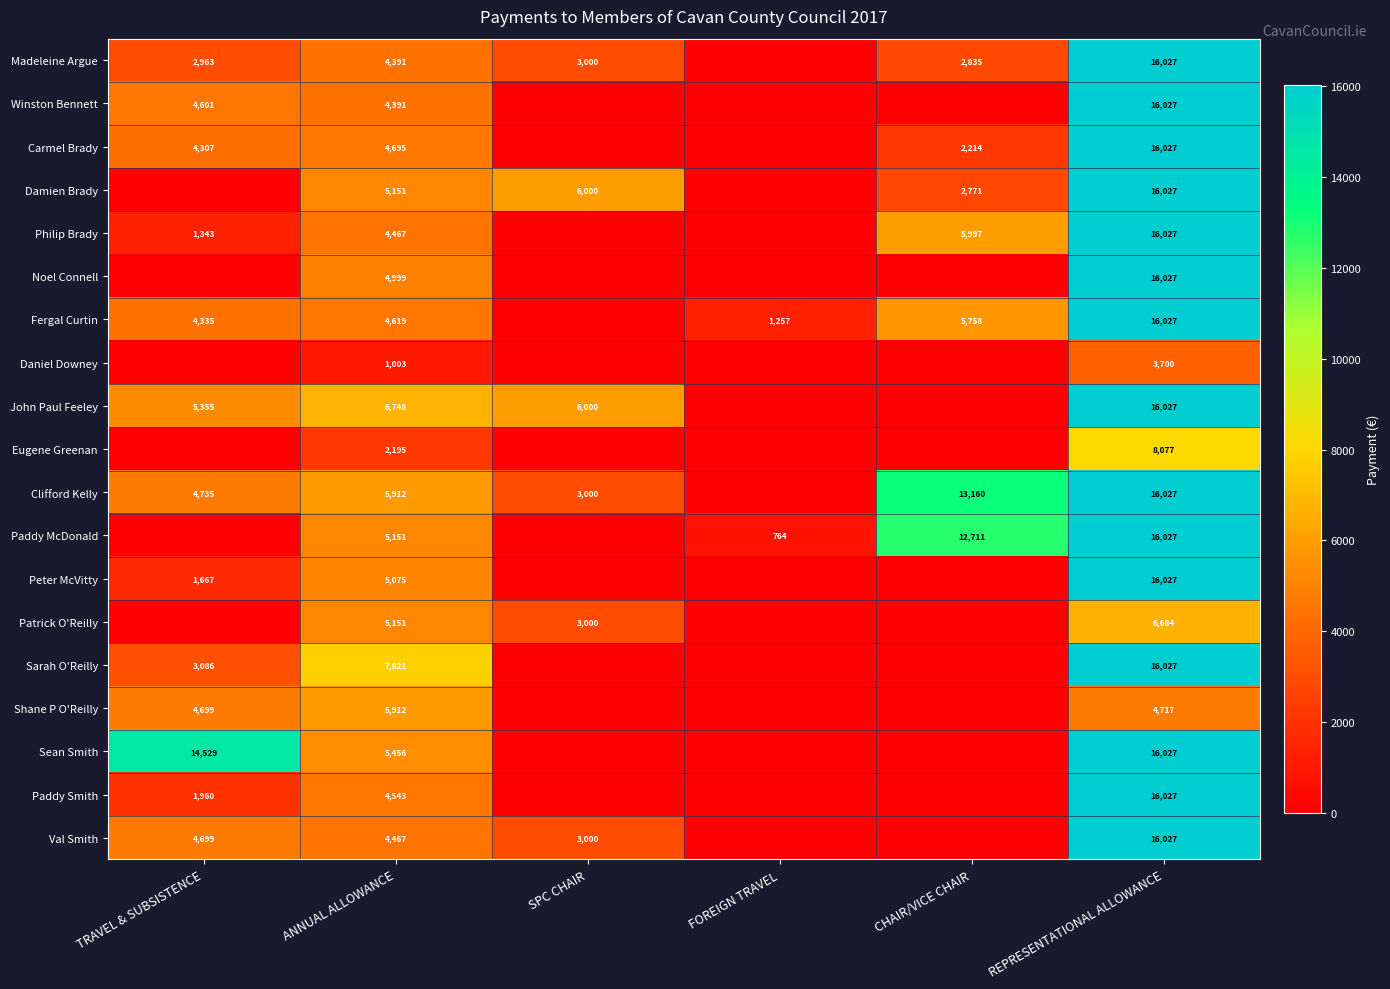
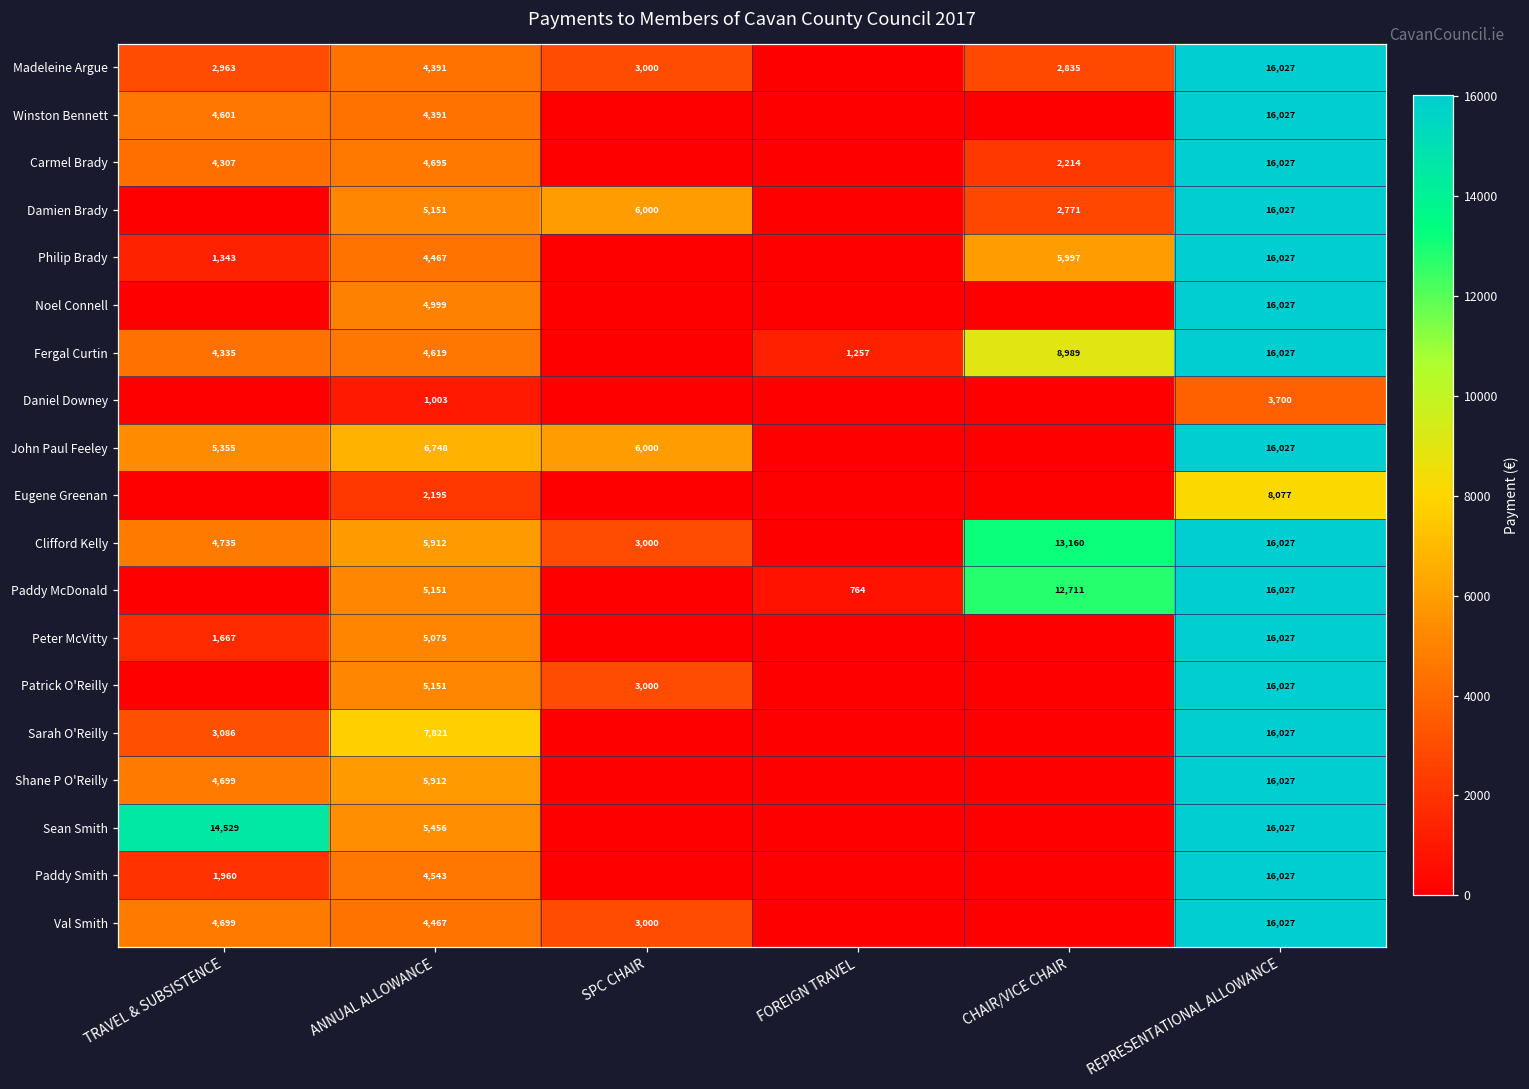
Fergal Curtin, CHAIR/VICE CHAIR: 5,758 -> 8,989
Patrick O'Reilly, REPRESENTATIONAL ALLOWANCE: 6,684 -> 16,027
Shane P O'Reilly, REPRESENTATIONAL ALLOWANCE: 4,717 -> 16,027
